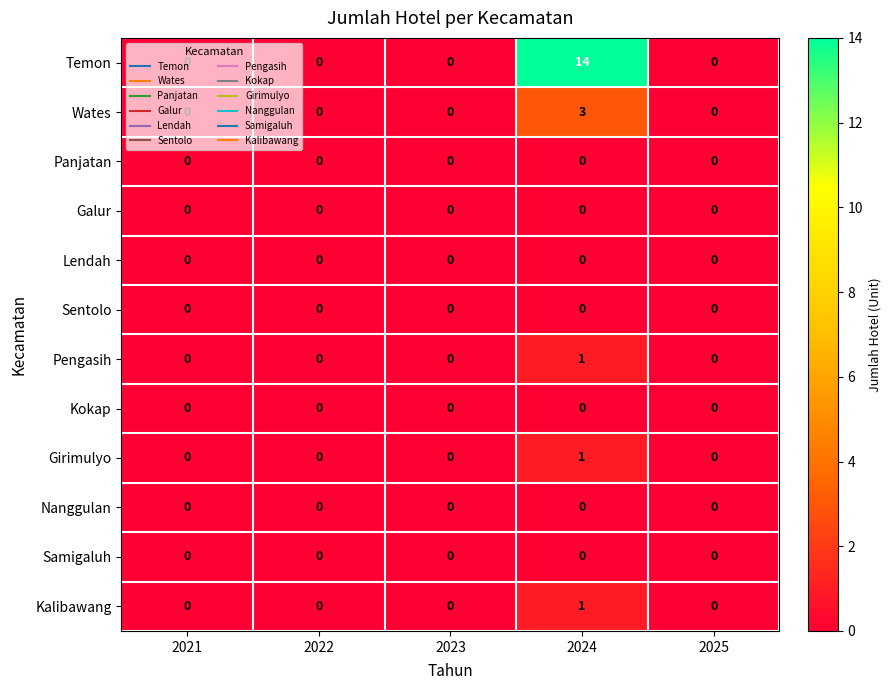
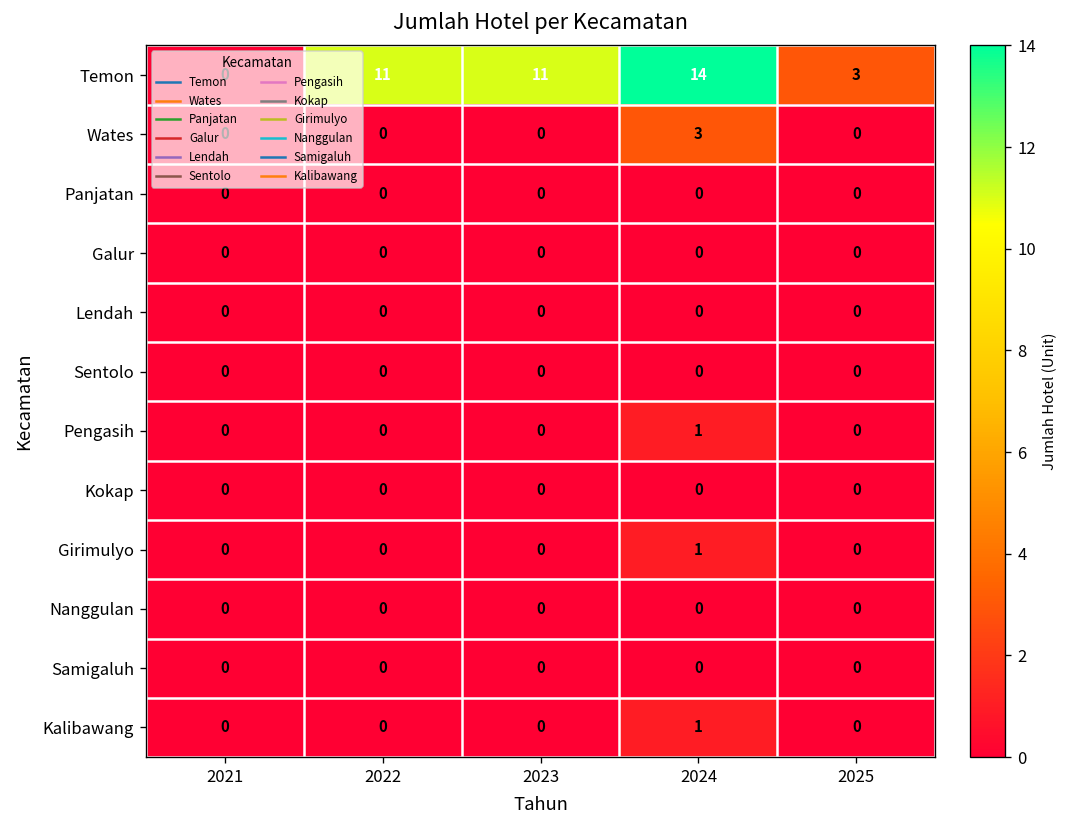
Temon, 2022: 0 -> 11
Temon, 2023: 0 -> 11
Temon, 2025: 0 -> 3
